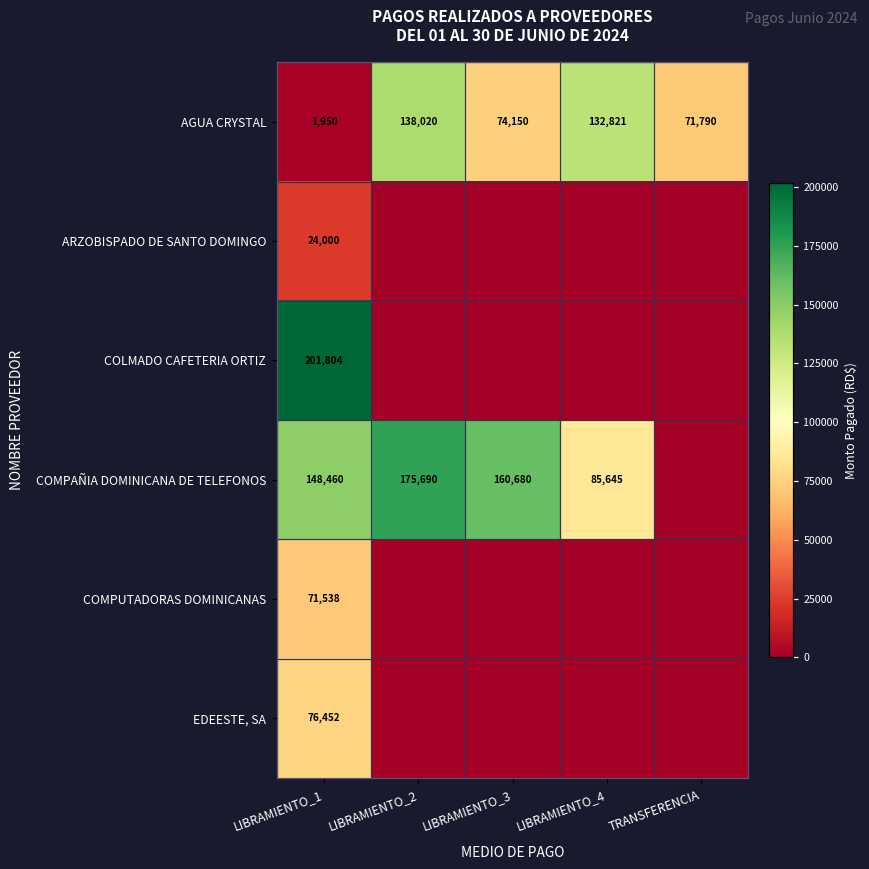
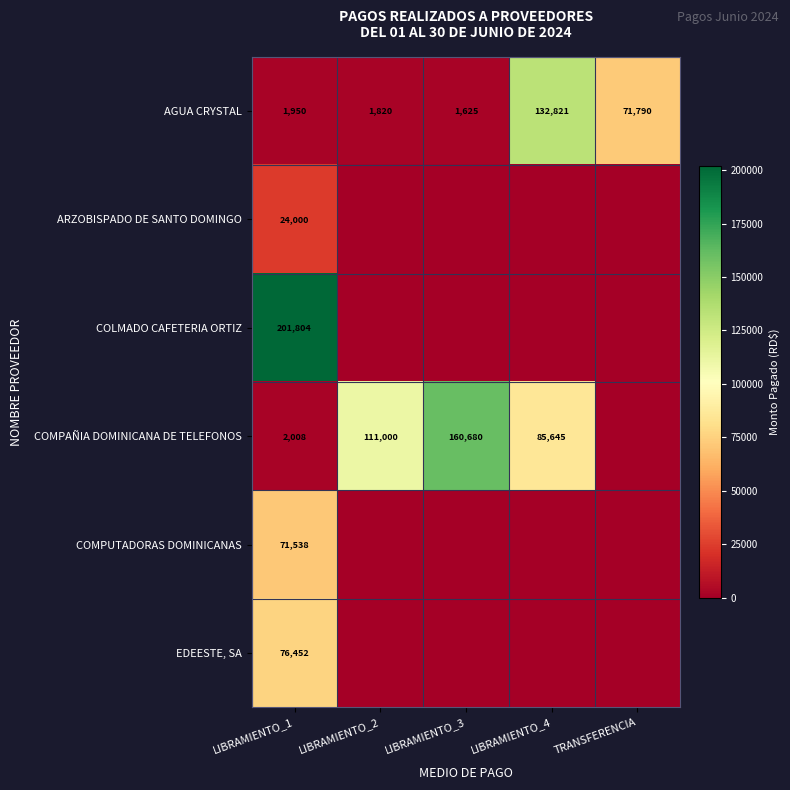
AGUA CRYSTAL, LIBRAMIENTO_2: 138,020 -> 1,820
AGUA CRYSTAL, LIBRAMIENTO_3: 74,150 -> 1,625
COMPAÑIA DOMINICANA DE TELEFONOS, LIBRAMIENTO_1: 148,460 -> 2,008
COMPAÑIA DOMINICANA DE TELEFONOS, LIBRAMIENTO_2: 175,690 -> 111,000
